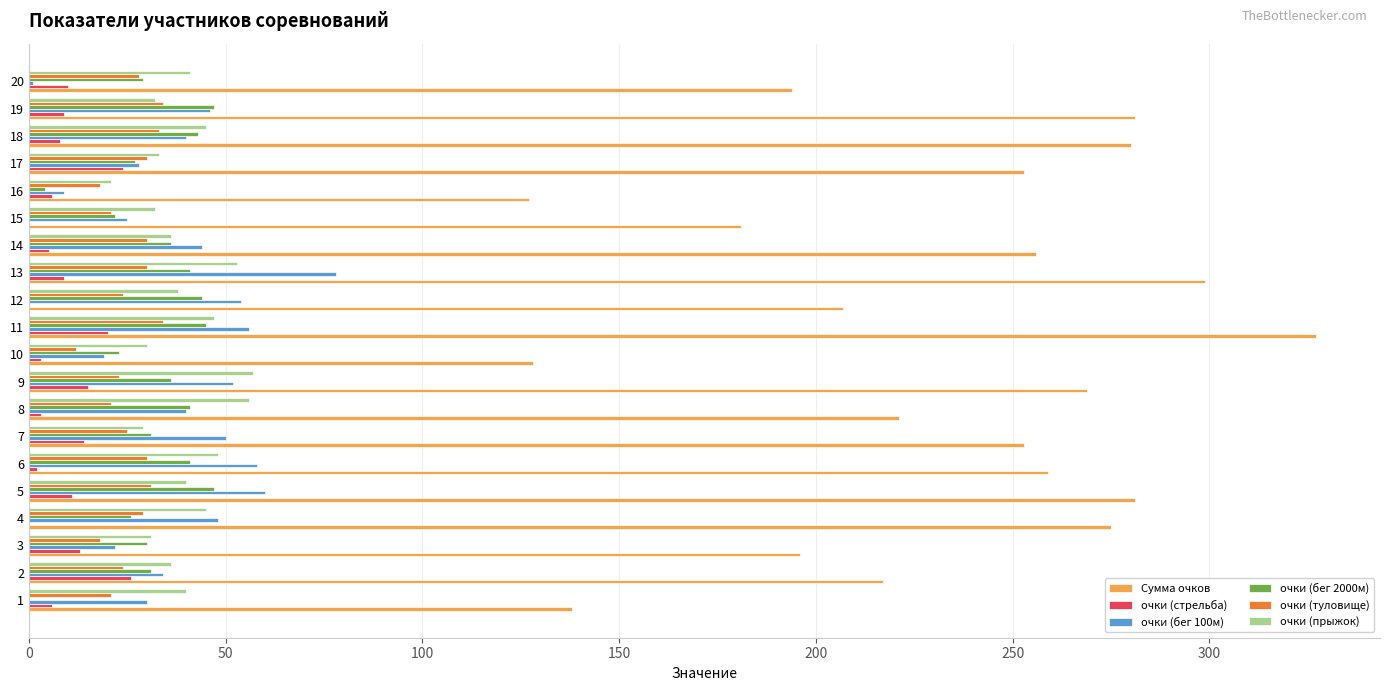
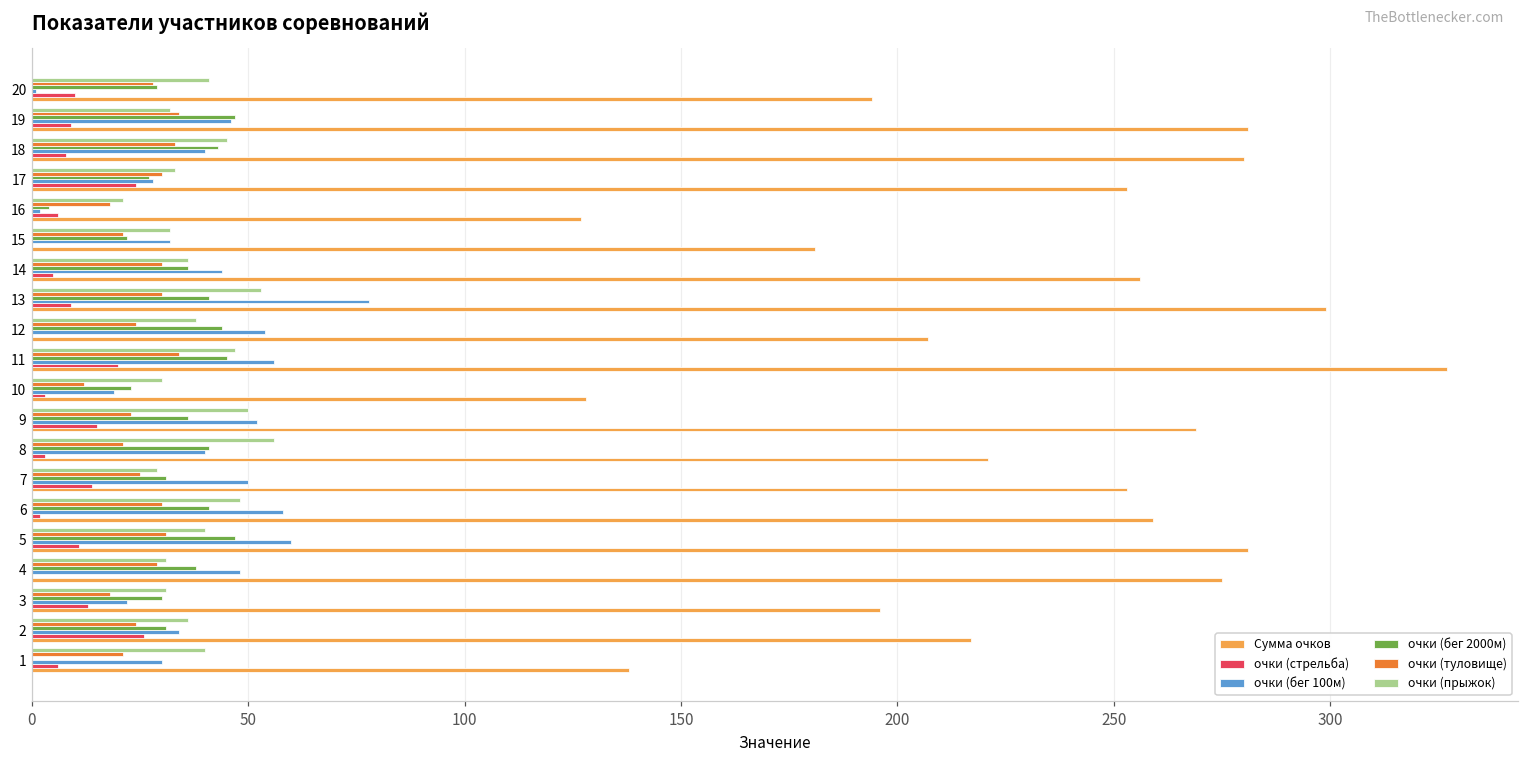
очки (бег 100м), 16: 9 -> 2
очки (бег 100м), 15: 25 -> 32
очки (прыжок), 9: 57 -> 50
очки (прыжок), 4: 45 -> 31
очки (бег 2000м), 4: 26 -> 38
